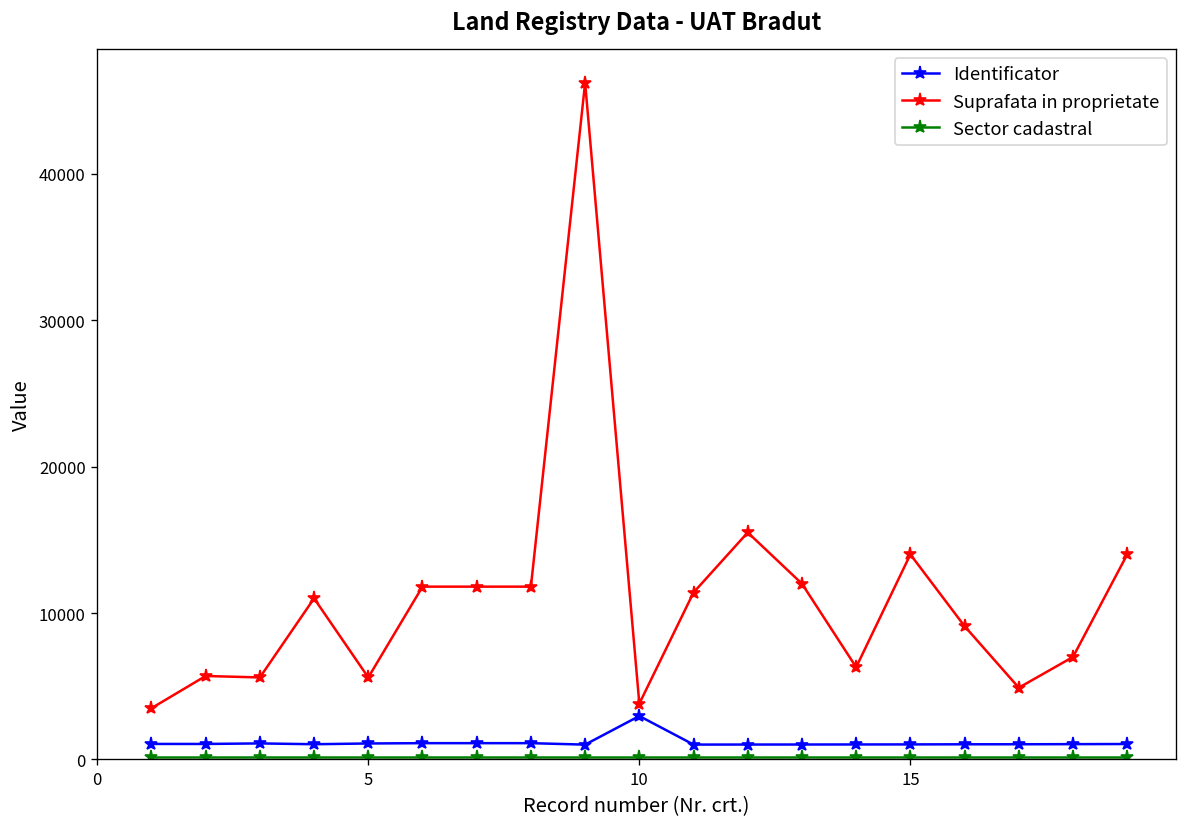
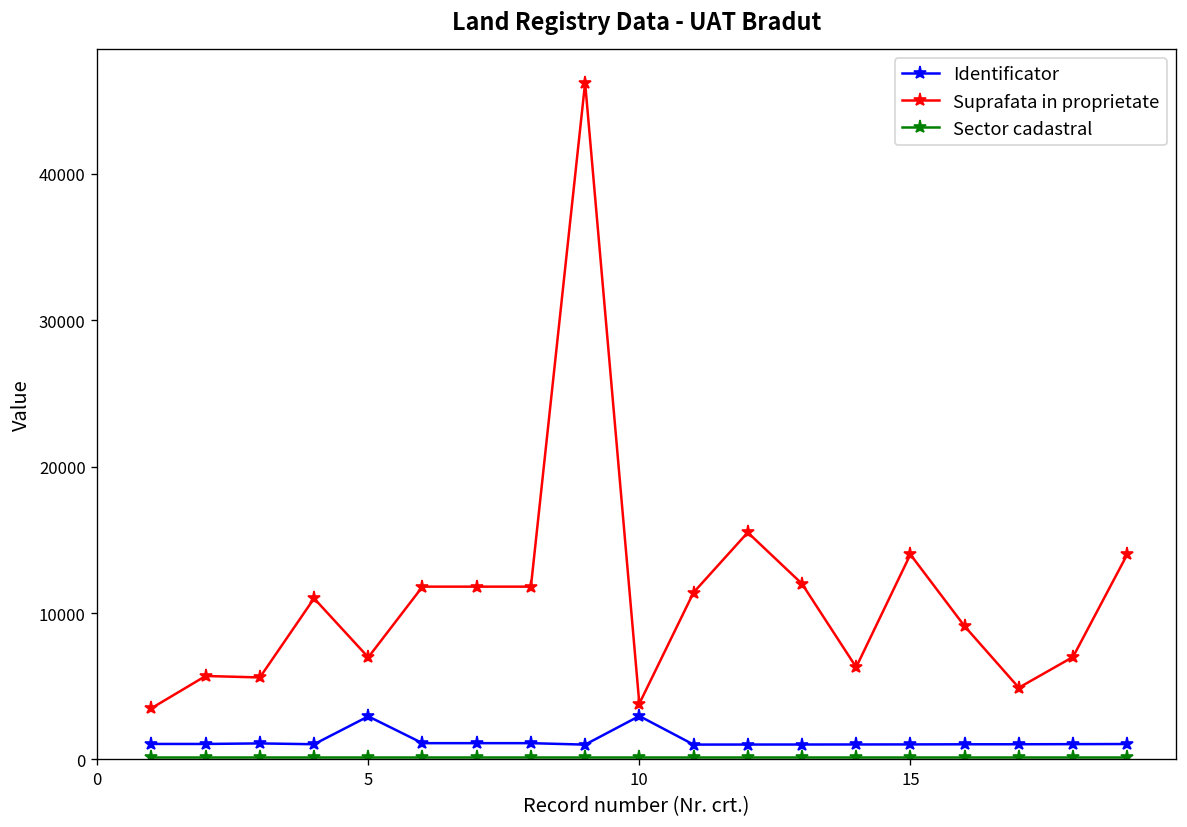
Identificator, 5: 1100 -> 2900
Suprafata in proprietate, 5: 5600 -> 7000
